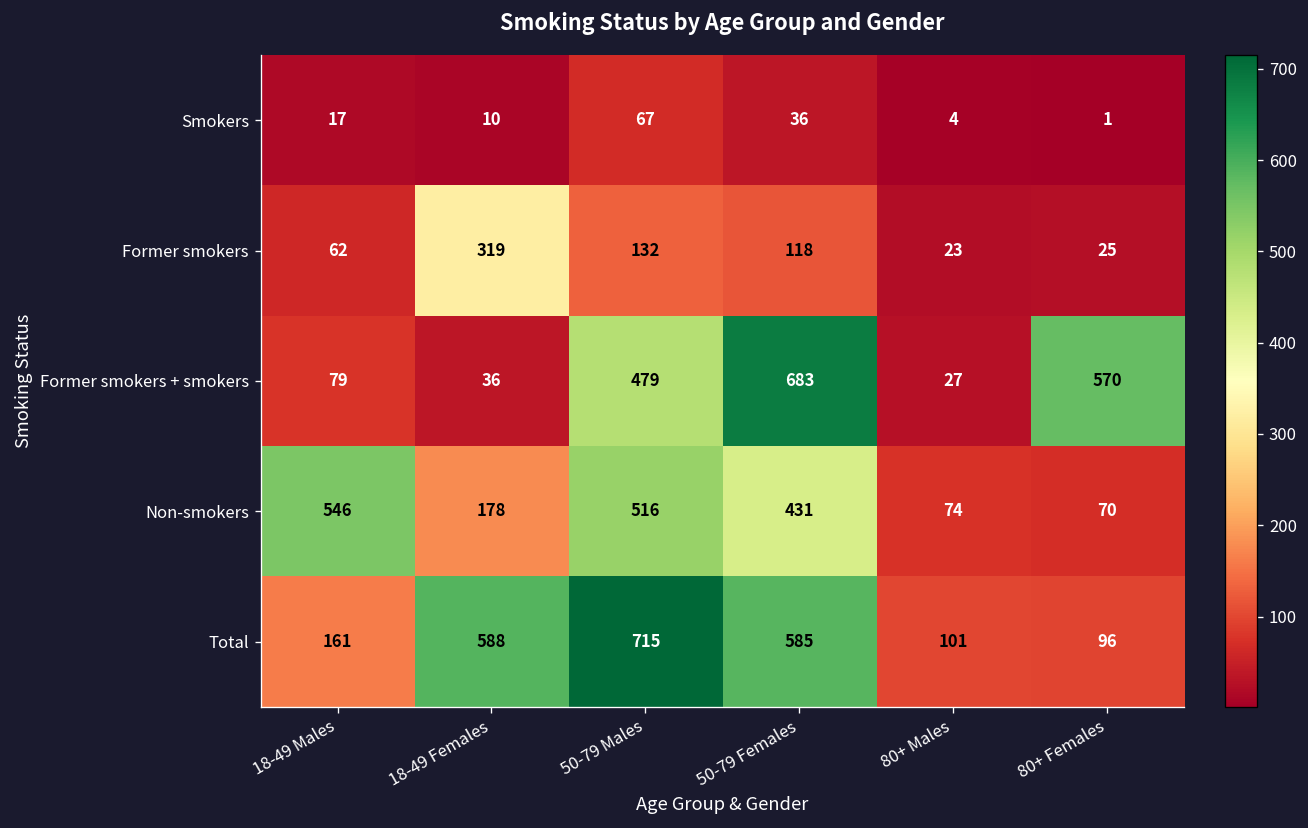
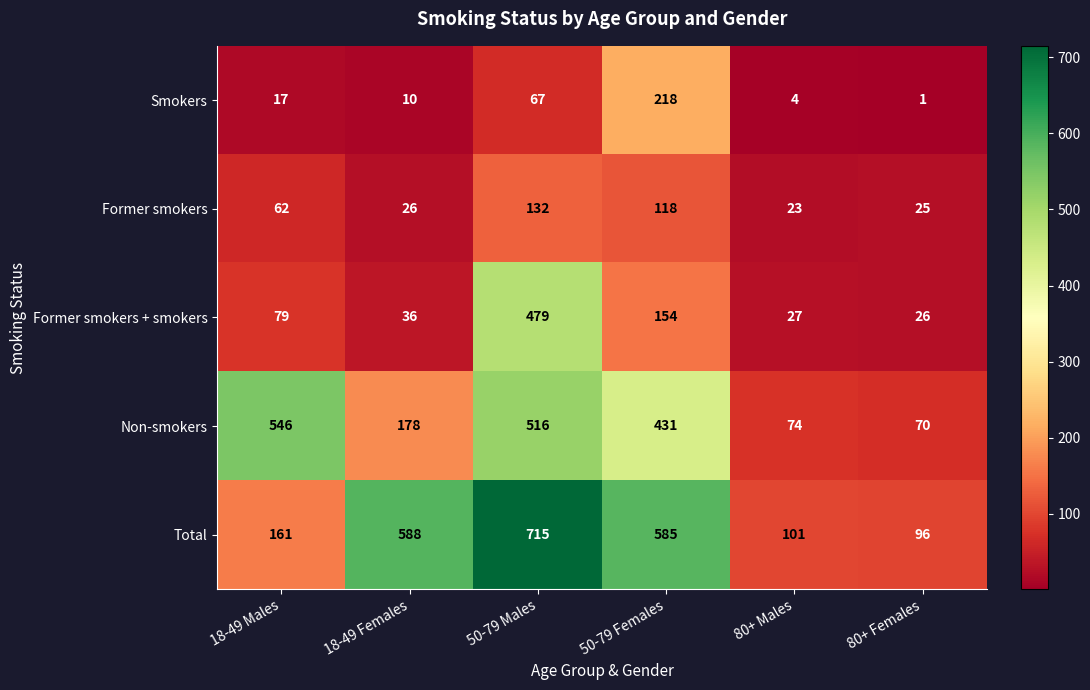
Smokers, 50-79 Females: 36 -> 218
Former smokers, 18-49 Females: 319 -> 26
Former smokers + smokers, 50-79 Females: 683 -> 154
Former smokers + smokers, 80+ Females: 570 -> 26
